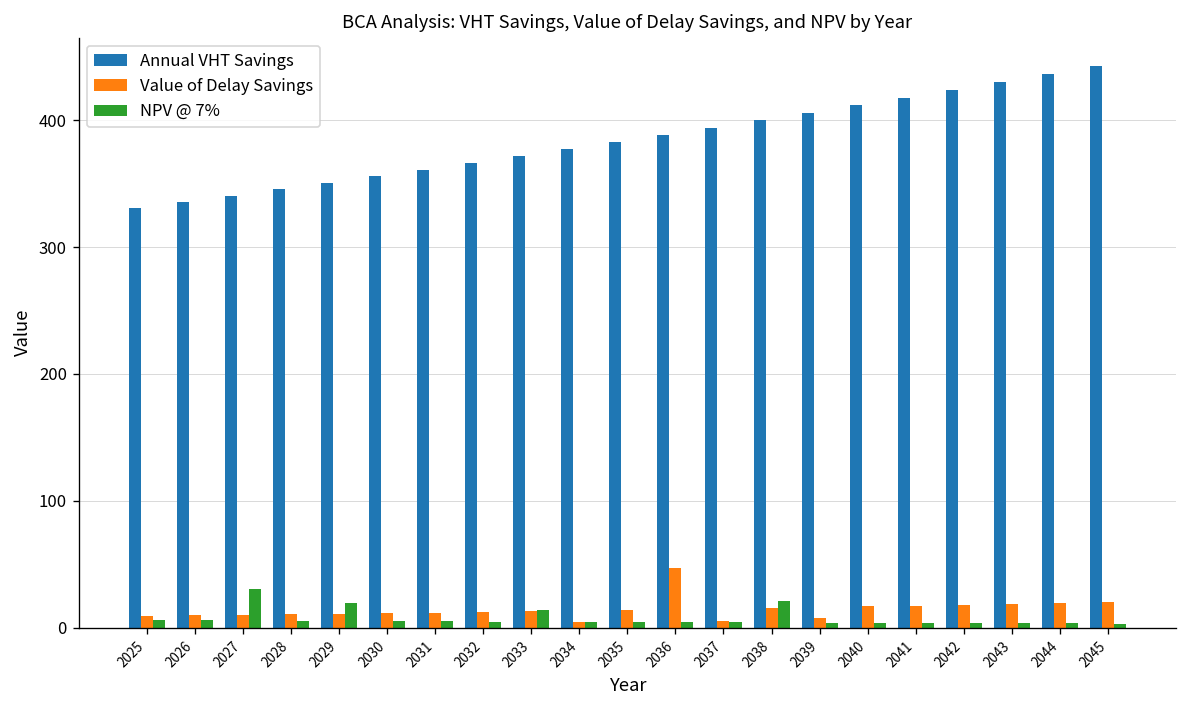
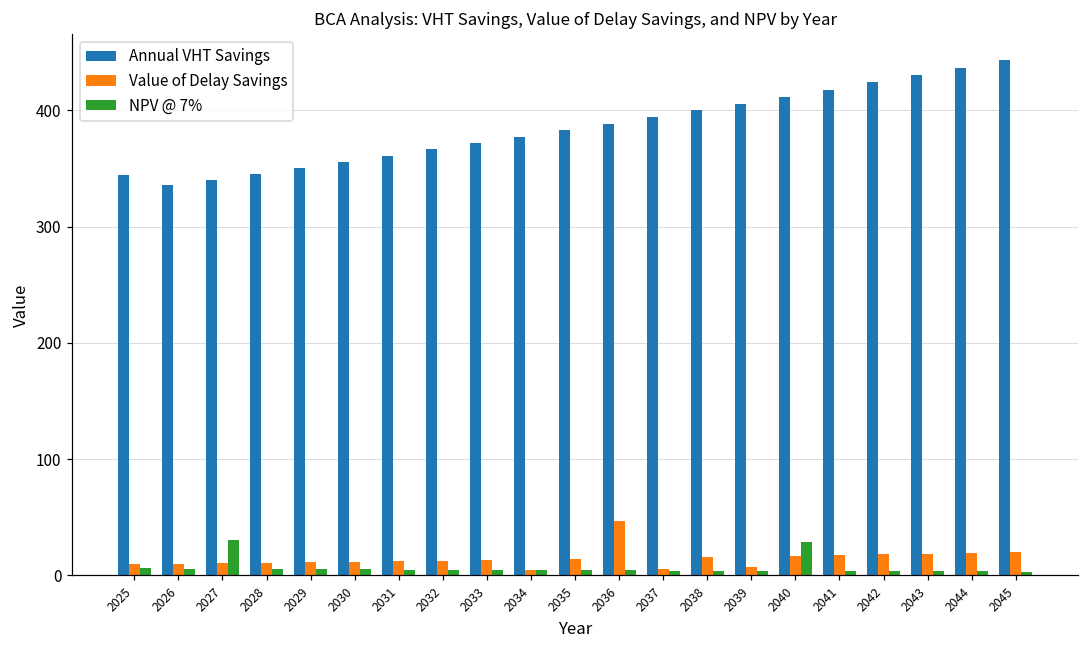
Annual VHT Savings, 2025: 331 -> 345
NPV @ 7%, 2029: 19 -> 5
NPV @ 7%, 2033: 14 -> 5
NPV @ 7%, 2038: 21 -> 4
NPV @ 7%, 2040: 4 -> 28
